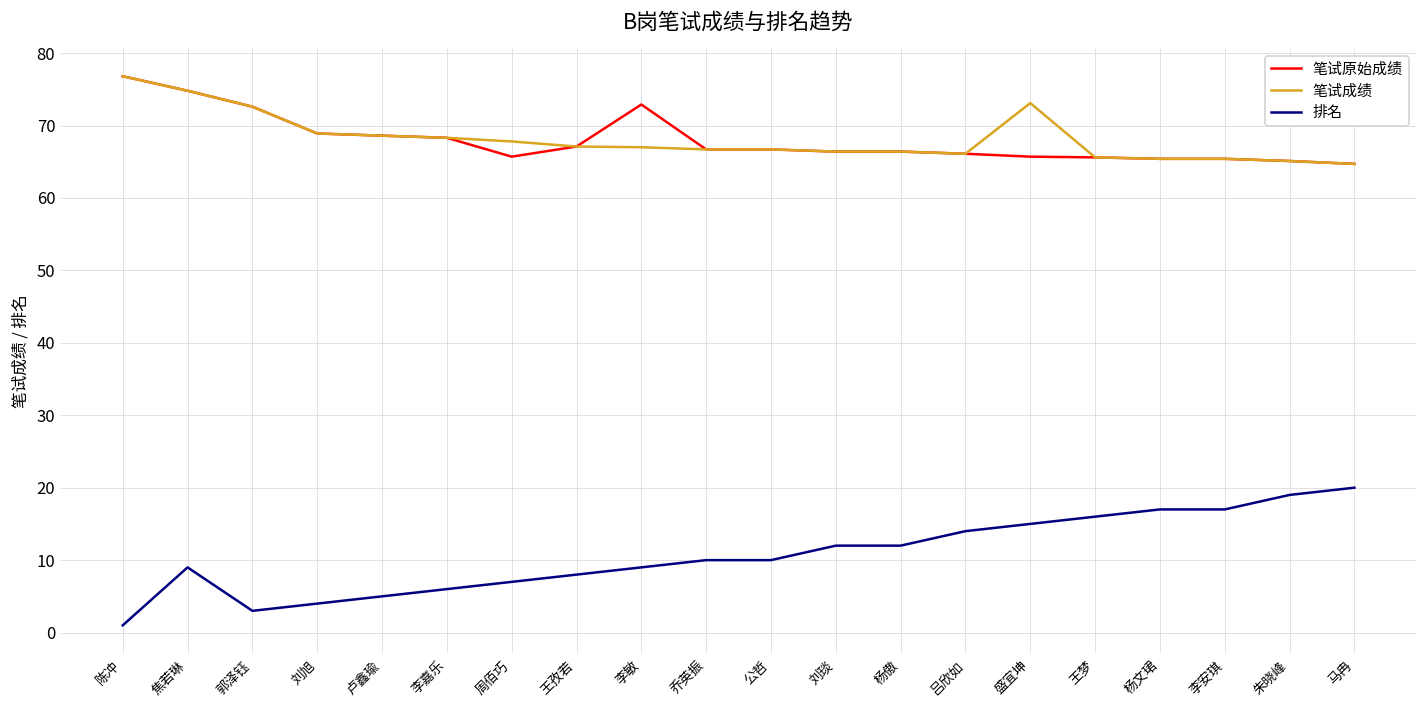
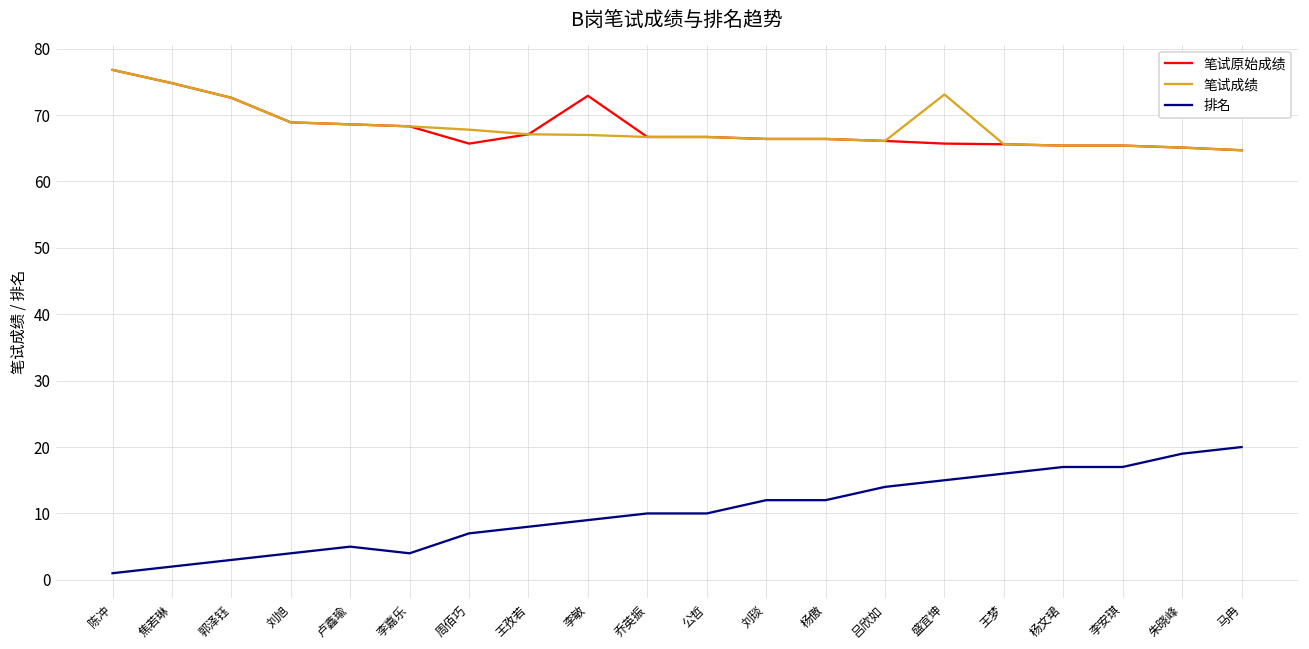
排名, 焦若琳: 9 -> 2
排名, 李嘉乐: 6 -> 4
